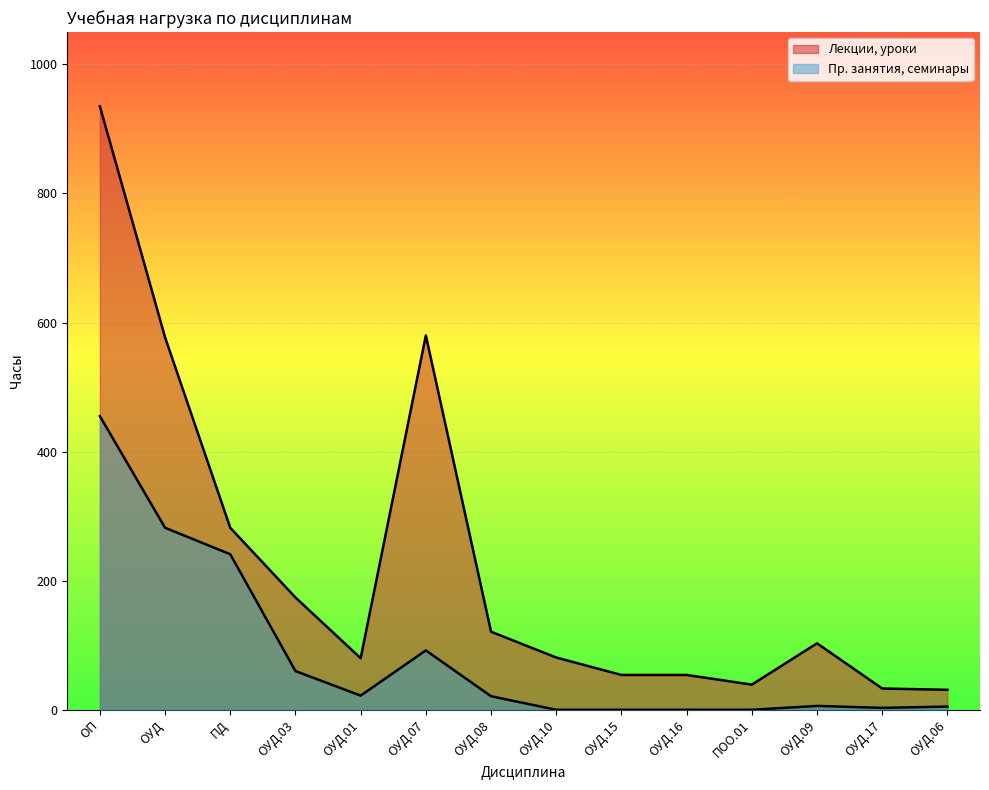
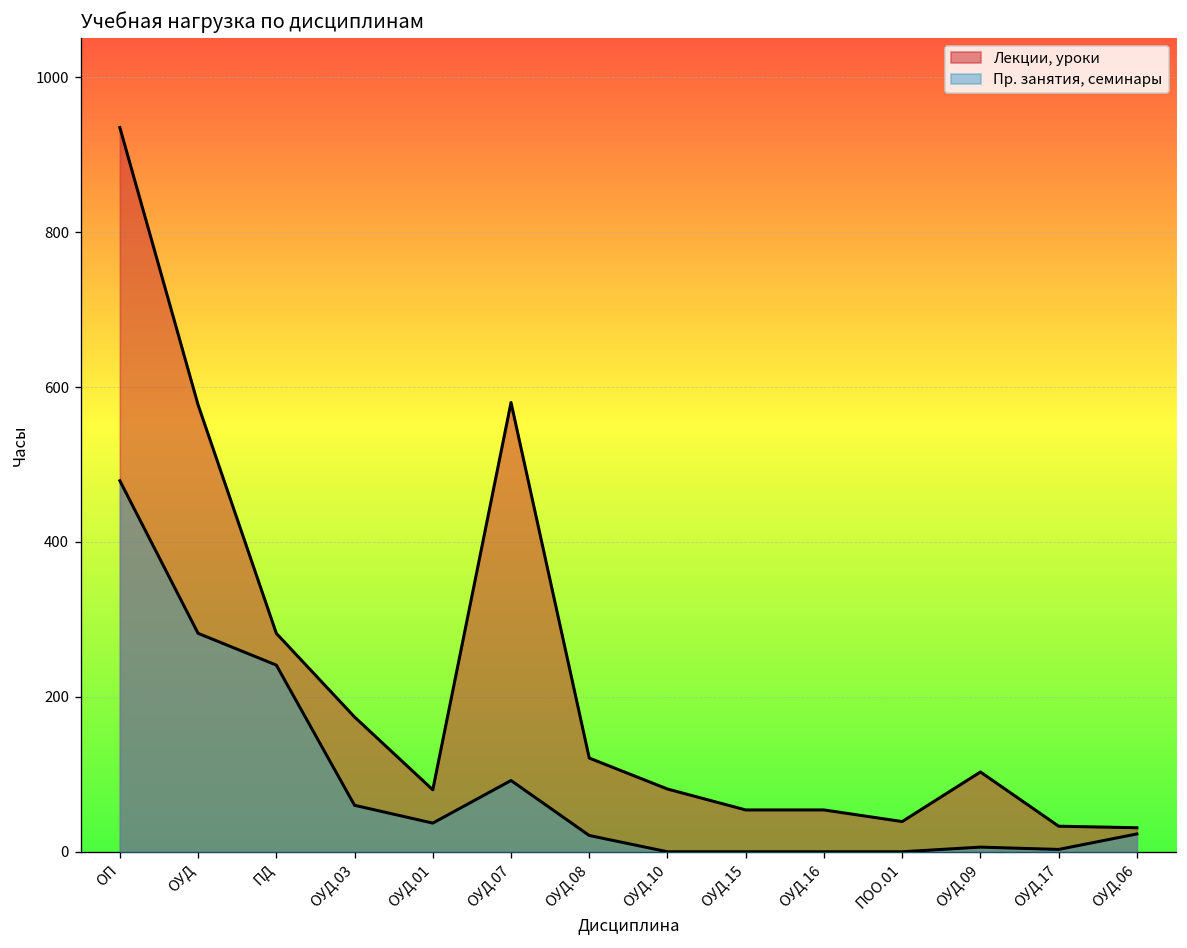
Пр. занятия, семинары, ОП: 460 -> 480
Пр. занятия, семинары, ОУД.01: 20 -> 40
Пр. занятия, семинары, ОУД.06: 10 -> 20
